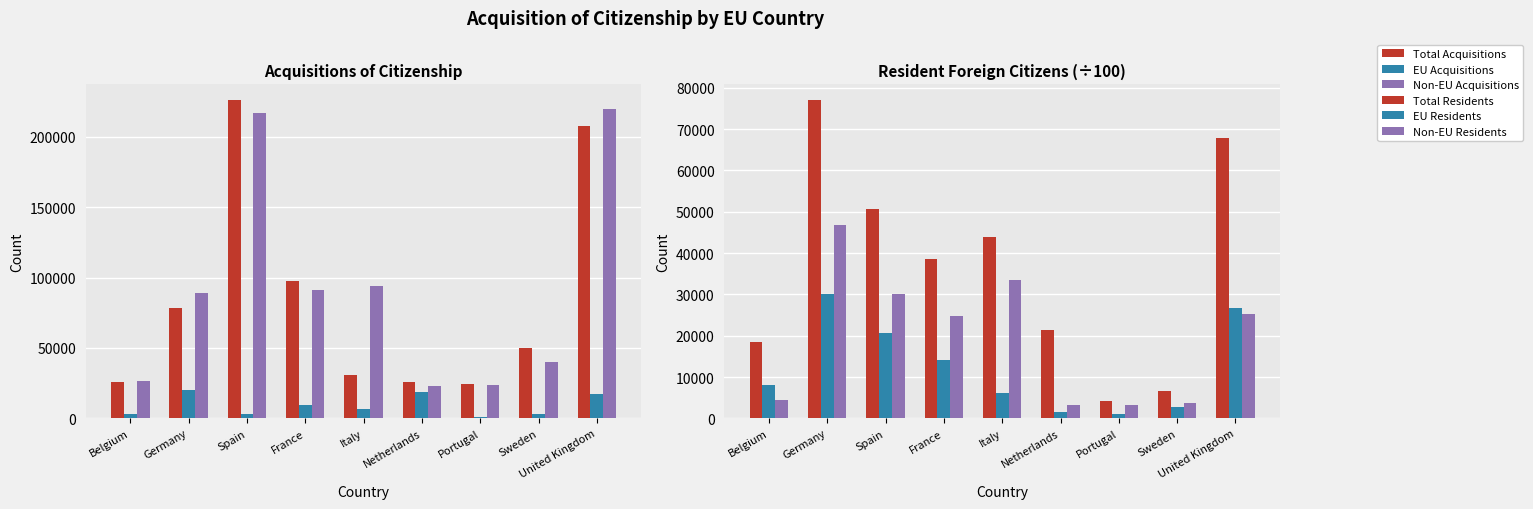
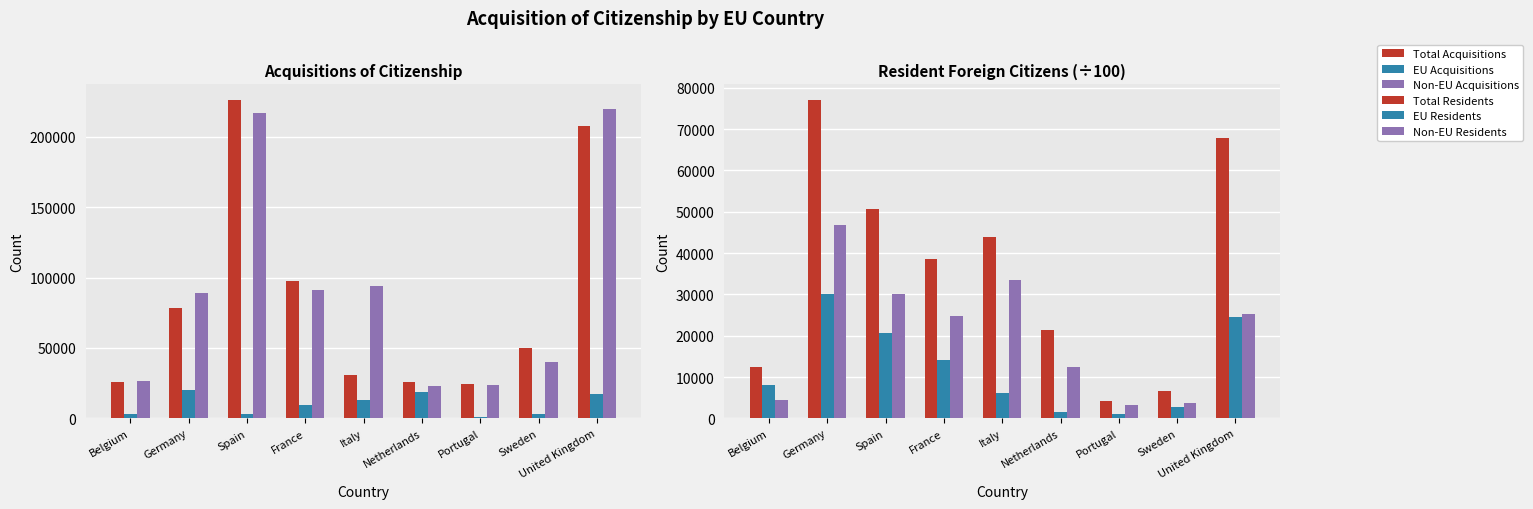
Acquisitions of Citizenship, EU Acquisitions, Italy: 7000 -> 13000
Resident Foreign Citizens (÷100), Total Residents, Belgium: 18000 -> 13000
Resident Foreign Citizens (÷100), Non-EU Residents, Netherlands: 3000 -> 12000
Resident Foreign Citizens (÷100), EU Residents, United Kingdom: 27000 -> 25000
